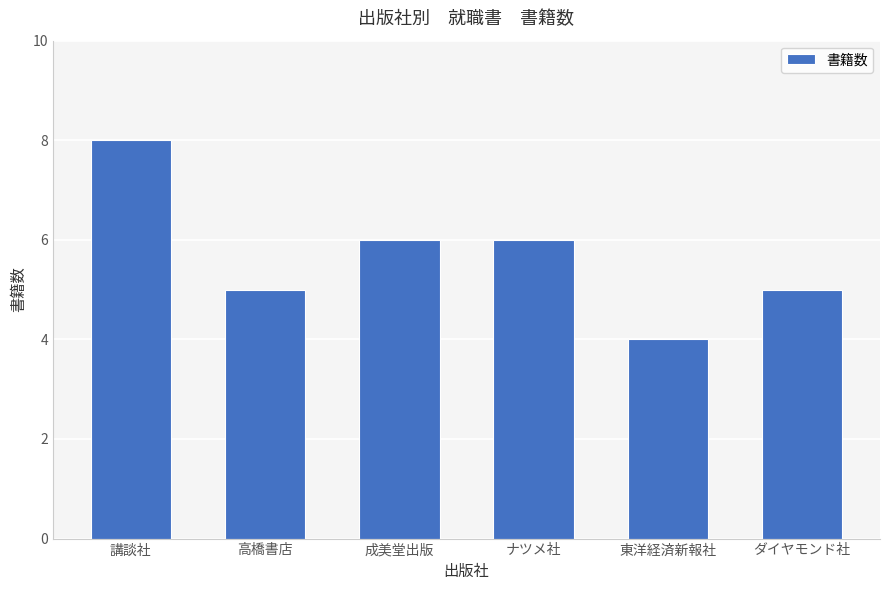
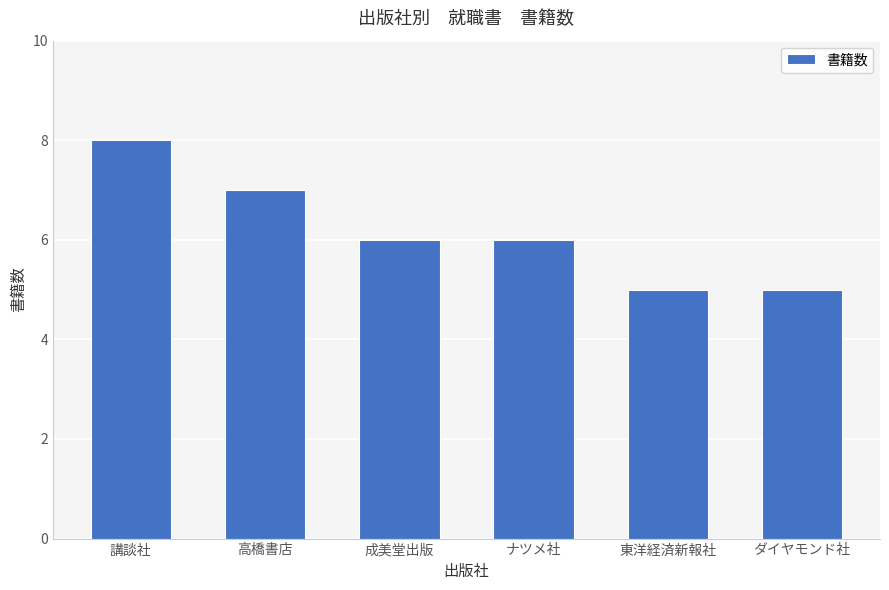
高橋書店: 5 -> 7
東洋経済新報社: 4 -> 5
